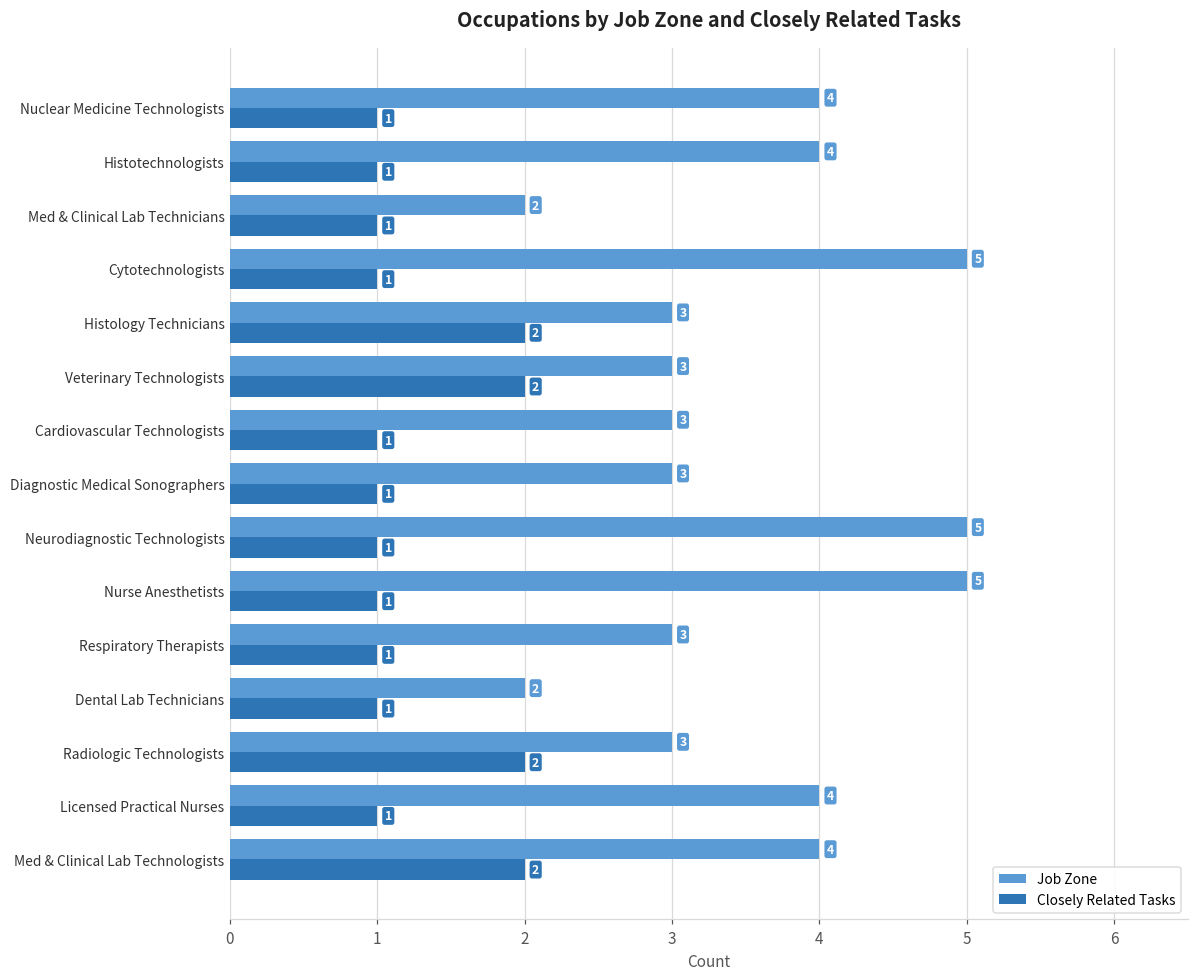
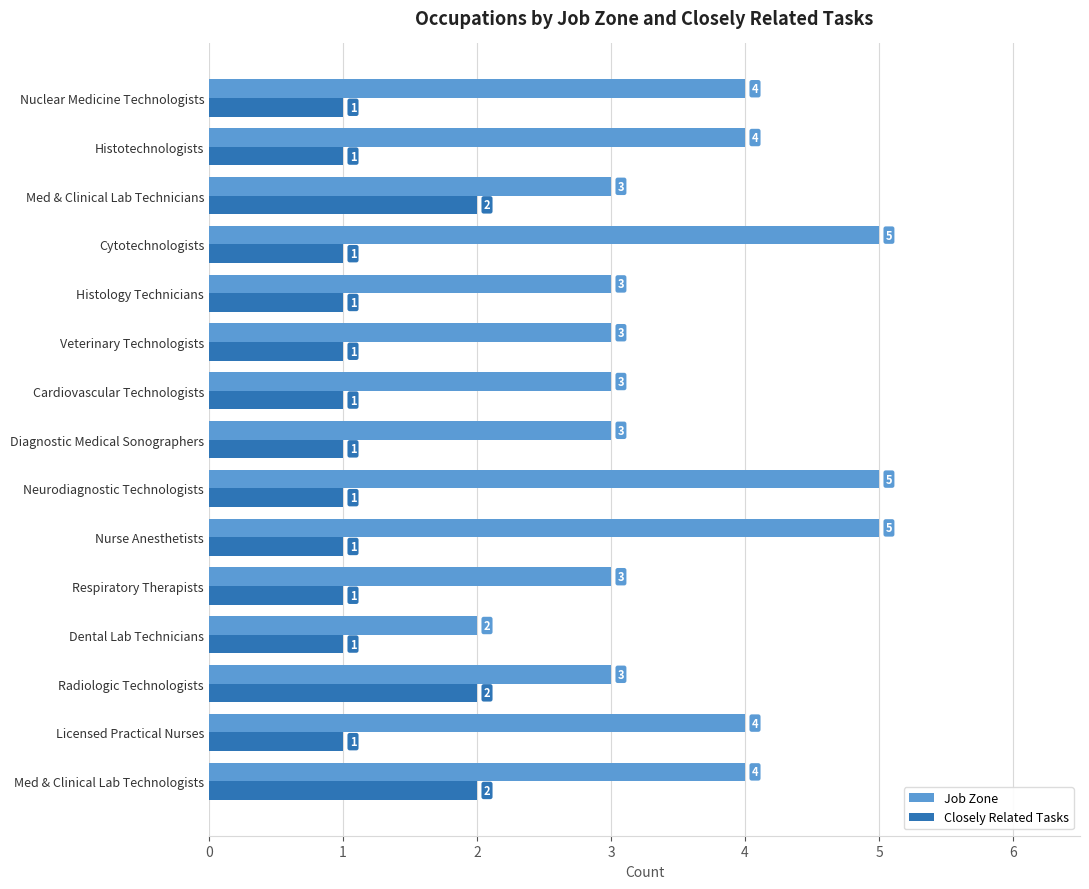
Job Zone, Med & Clinical Lab Technicians: 2 -> 3
Closely Related Tasks, Med & Clinical Lab Technicians: 1 -> 2
Closely Related Tasks, Histology Technicians: 2 -> 1
Closely Related Tasks, Veterinary Technologists: 2 -> 1
